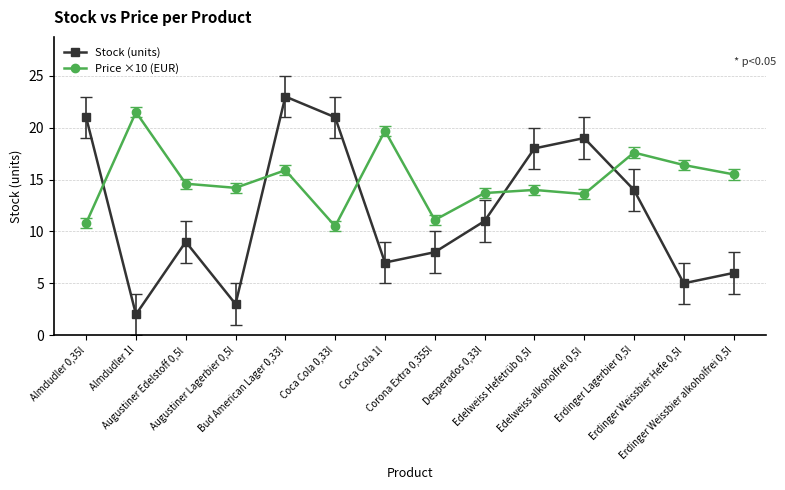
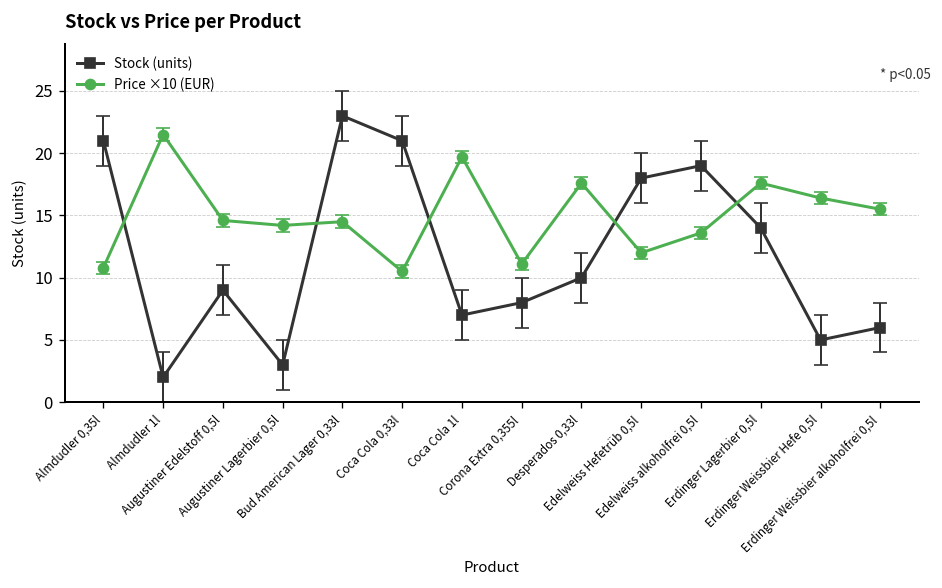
Price ×10 (EUR), Bud American Lager 0,33l: 15.9 -> 14.5
Stock (units), Desperados 0,33l: 11 -> 10
Price ×10 (EUR), Desperados 0,33l: 13.7 -> 17.6
Price ×10 (EUR), Edelweiss Hefetrüb 0,5l: 14.0 -> 12.0
